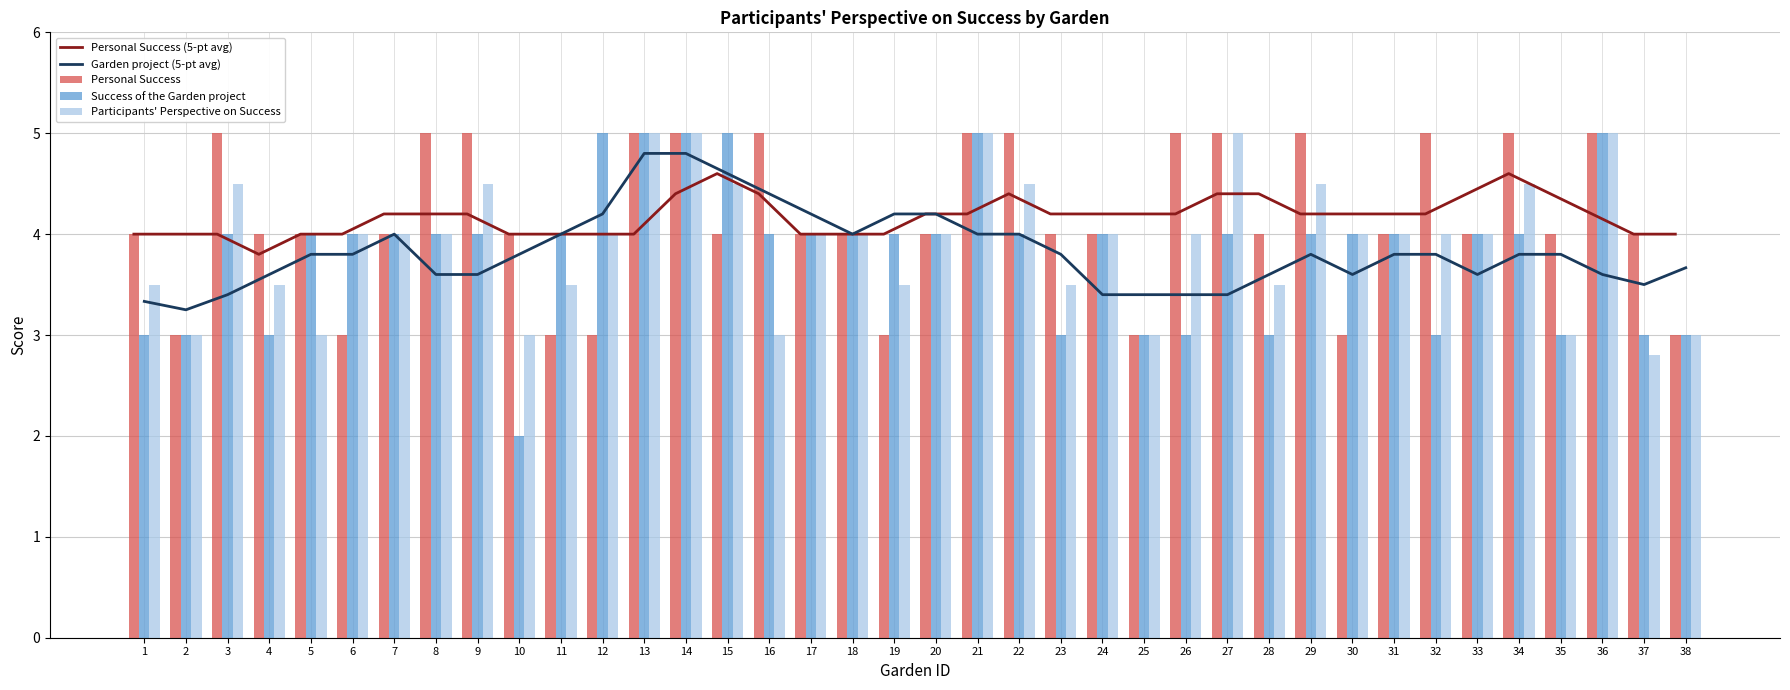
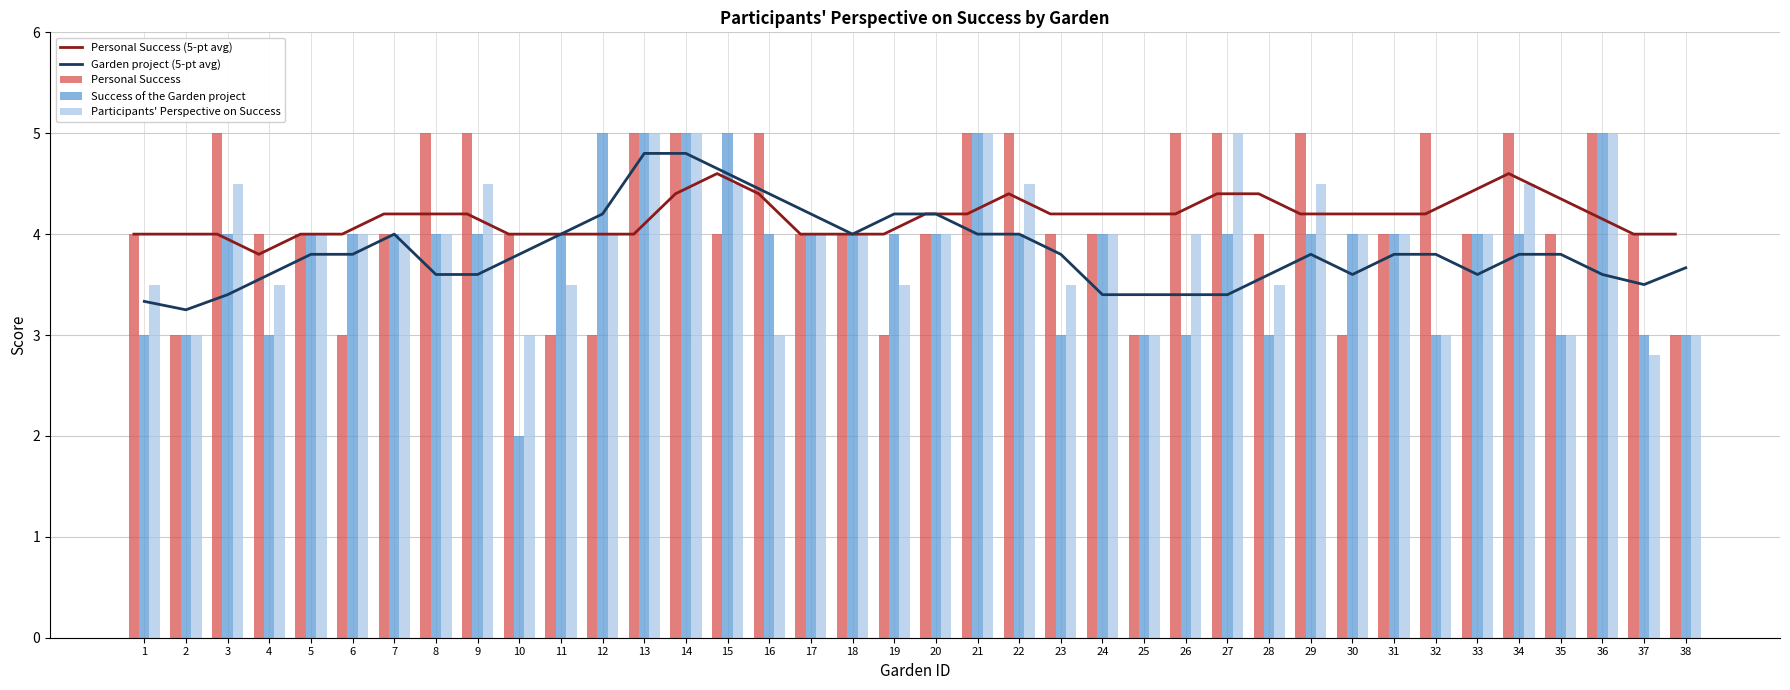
Participants' Perspective on Success, 5: 3 -> 4
Participants' Perspective on Success, 32: 4 -> 3
